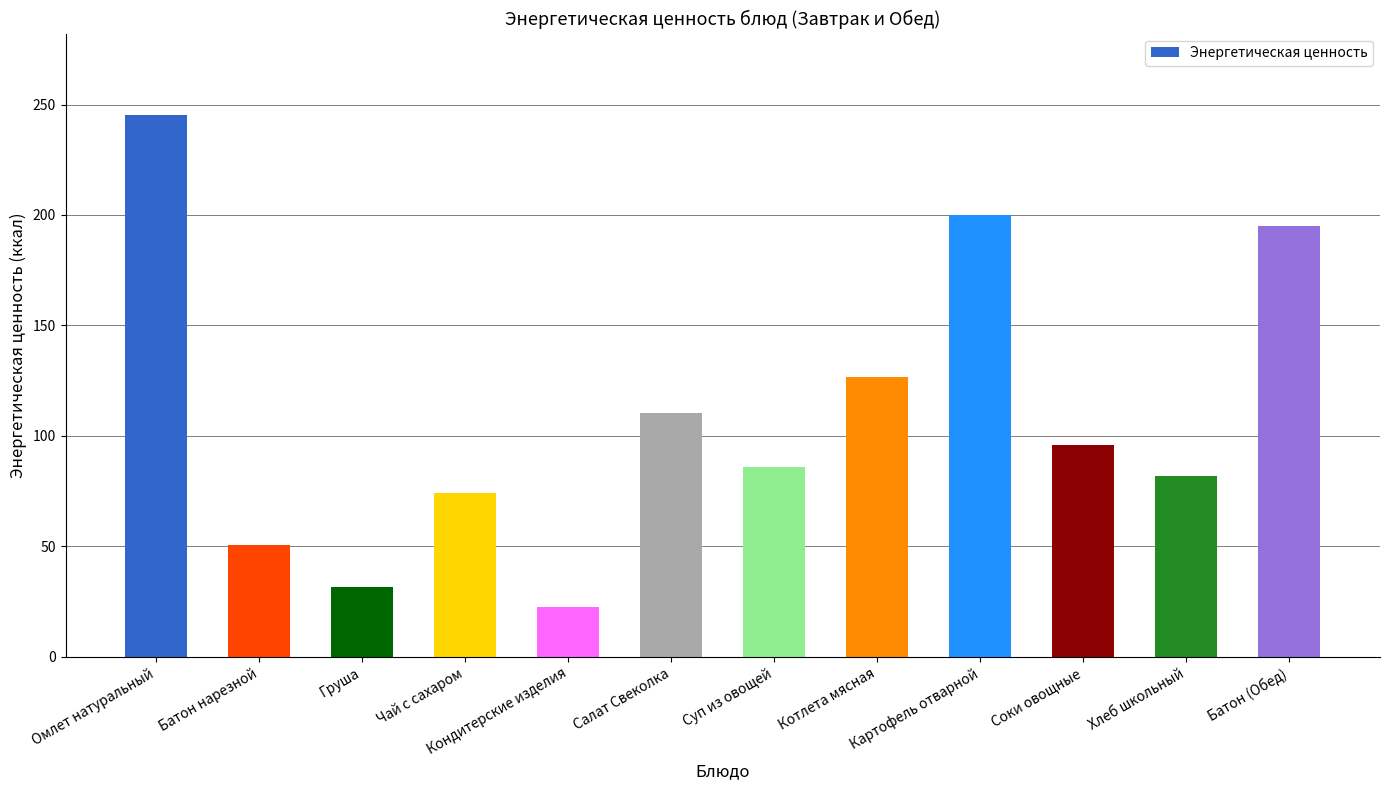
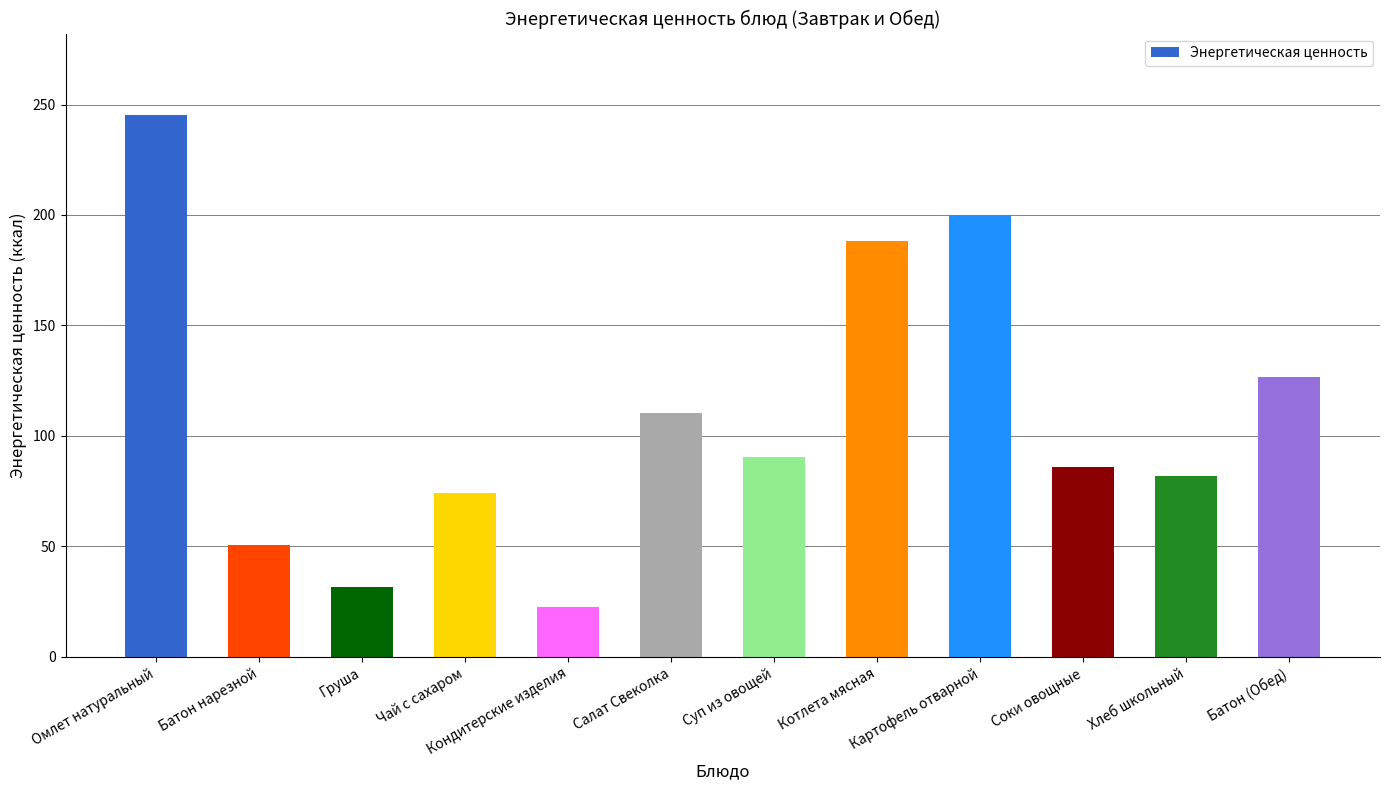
Суп из овощей: 86 -> 90
Котлета мясная: 126 -> 188
Соки овощные: 96 -> 86
Батон (Обед): 195 -> 127
